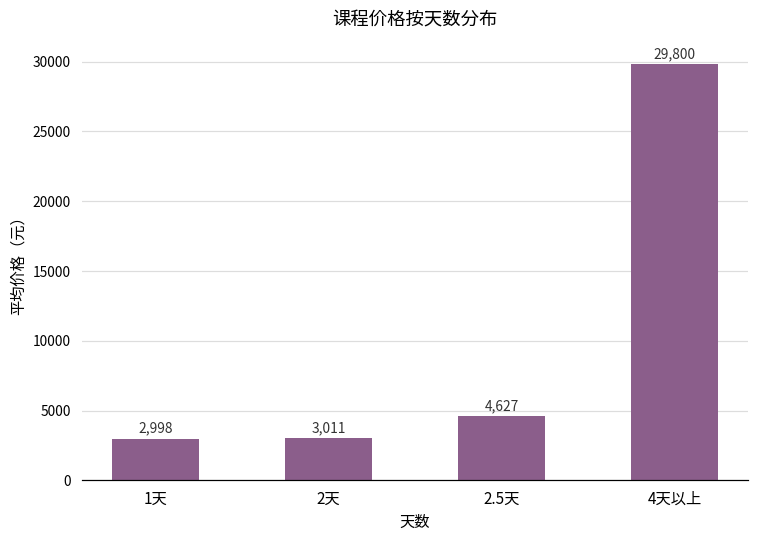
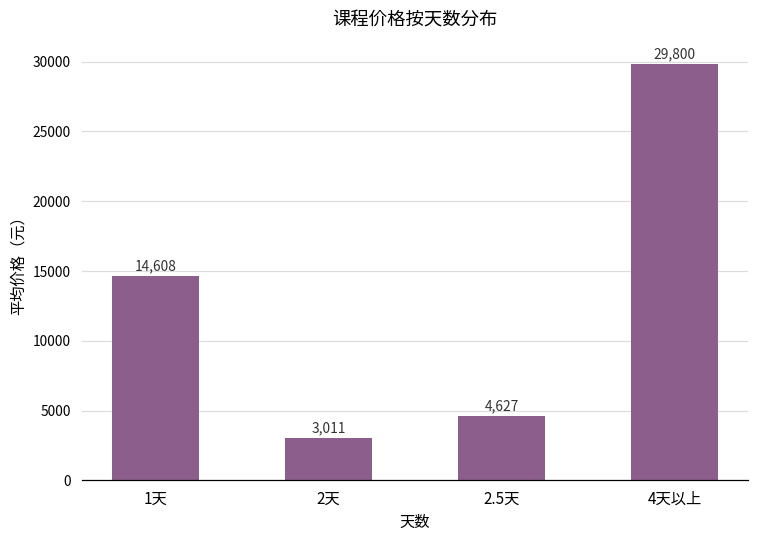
1天: 2,998 -> 14,608
